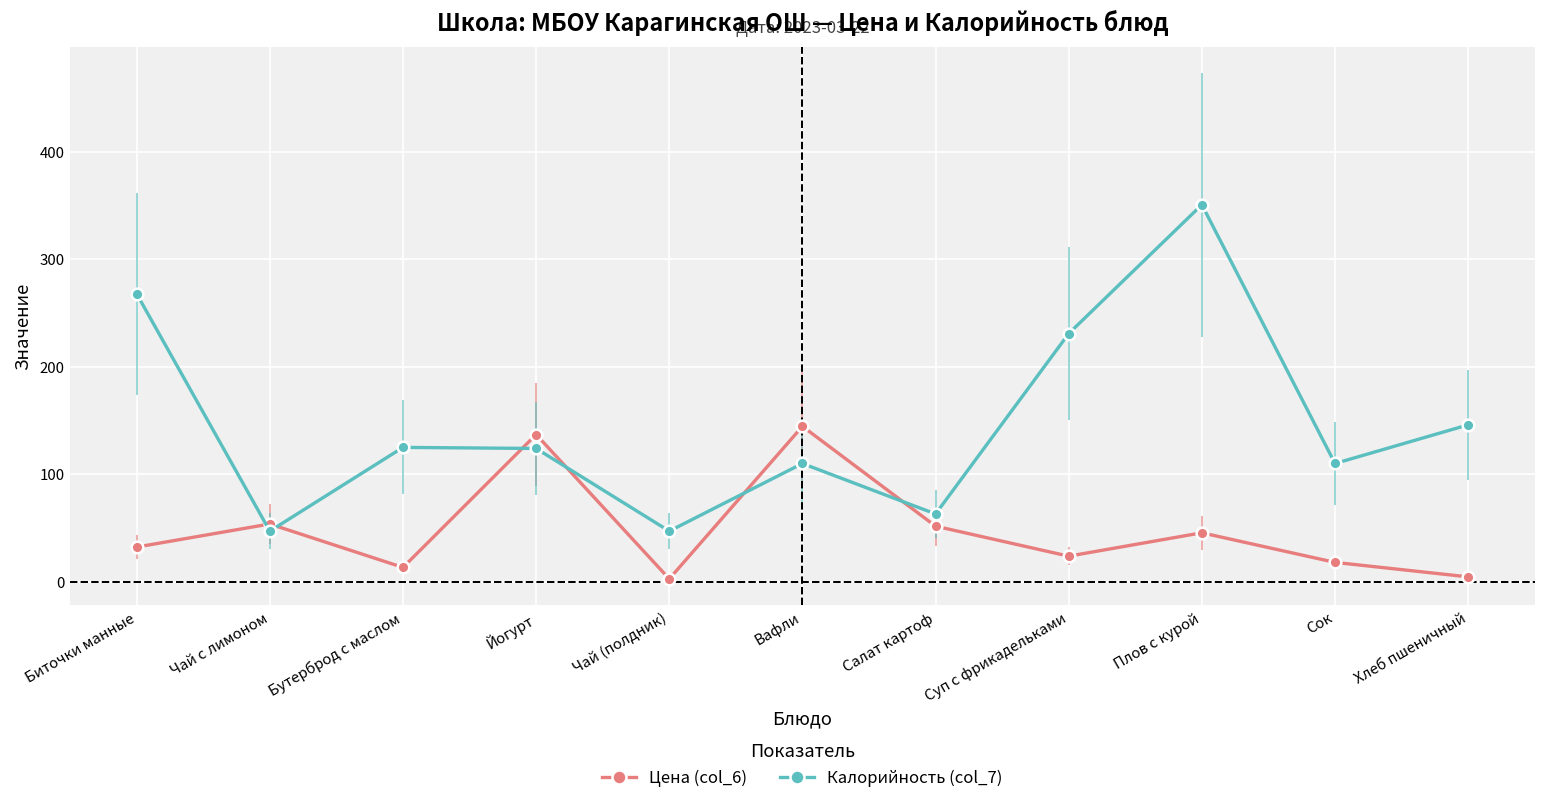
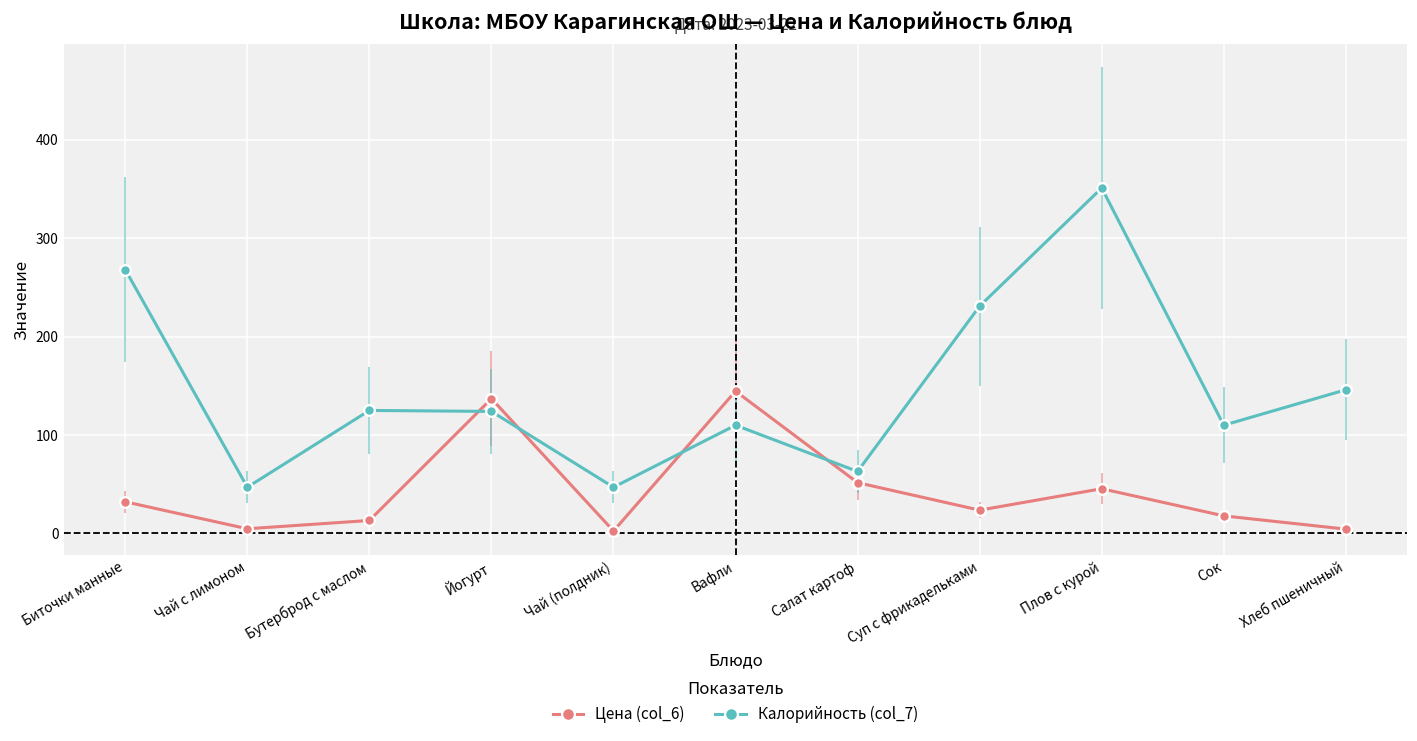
Цена (col_6), Чай с лимоном: 50 -> 0
